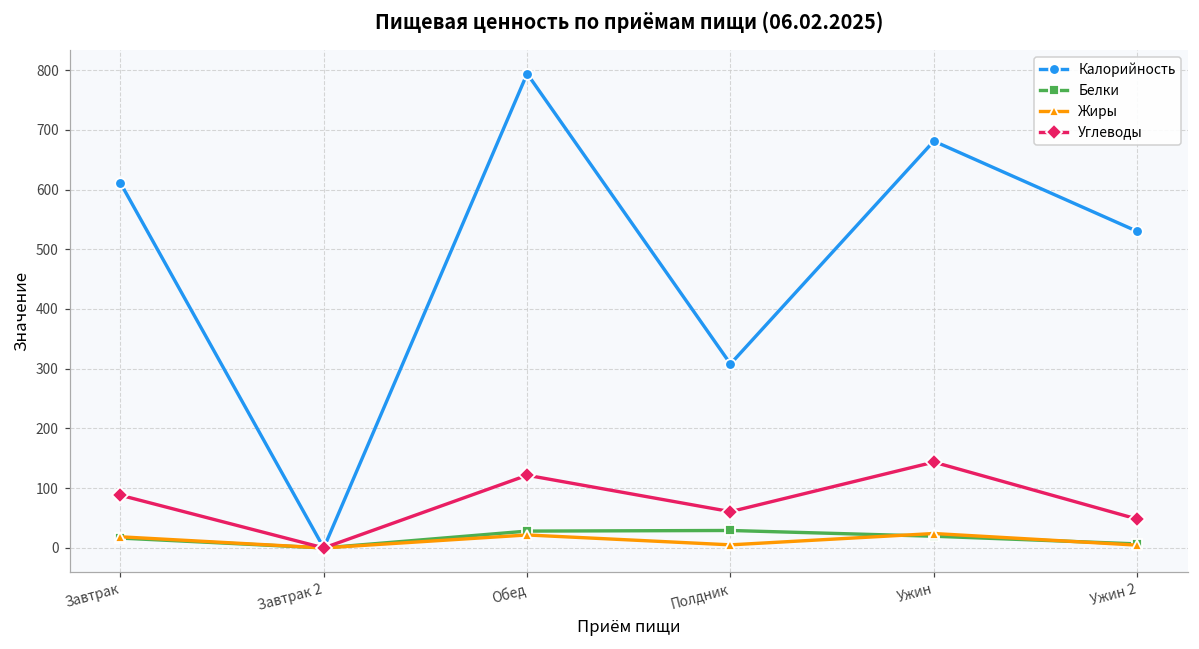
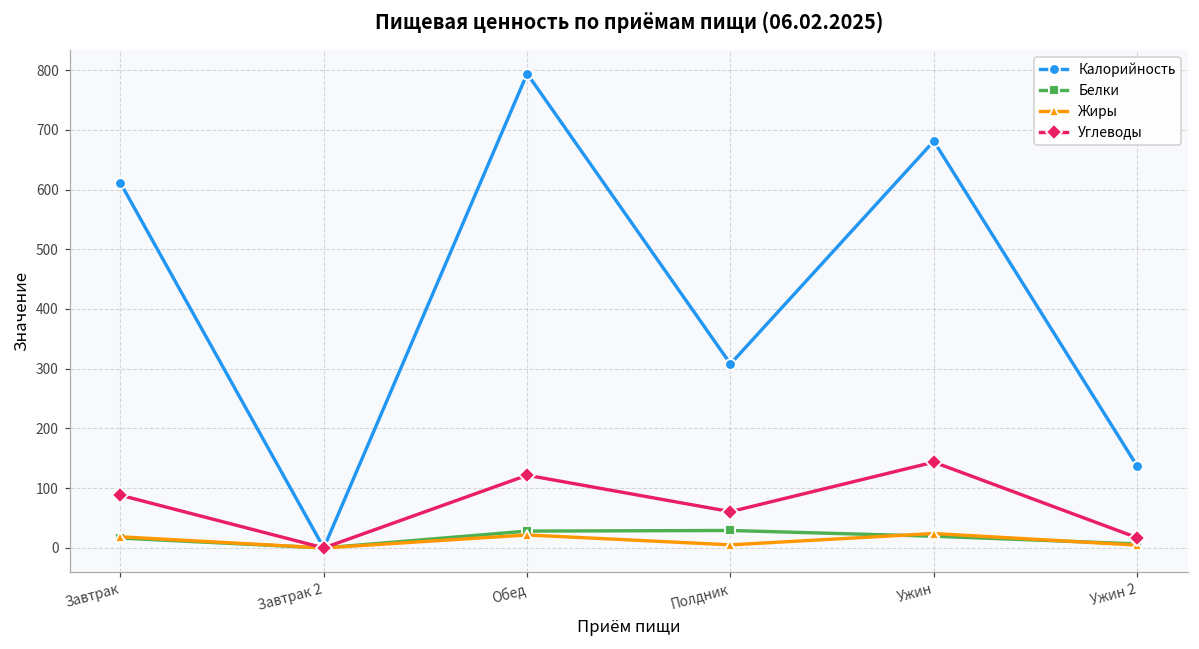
Калорийность, Ужин 2: 530 -> 140
Углеводы, Ужин 2: 50 -> 20
